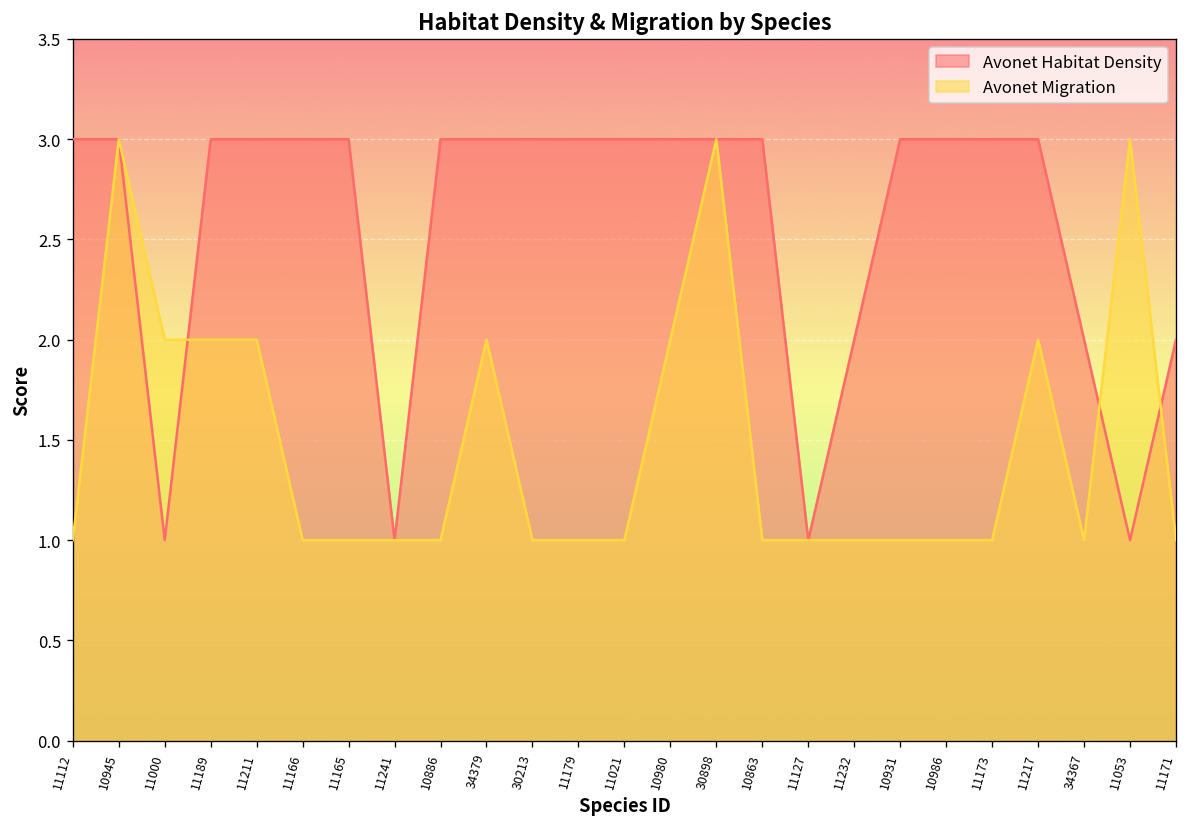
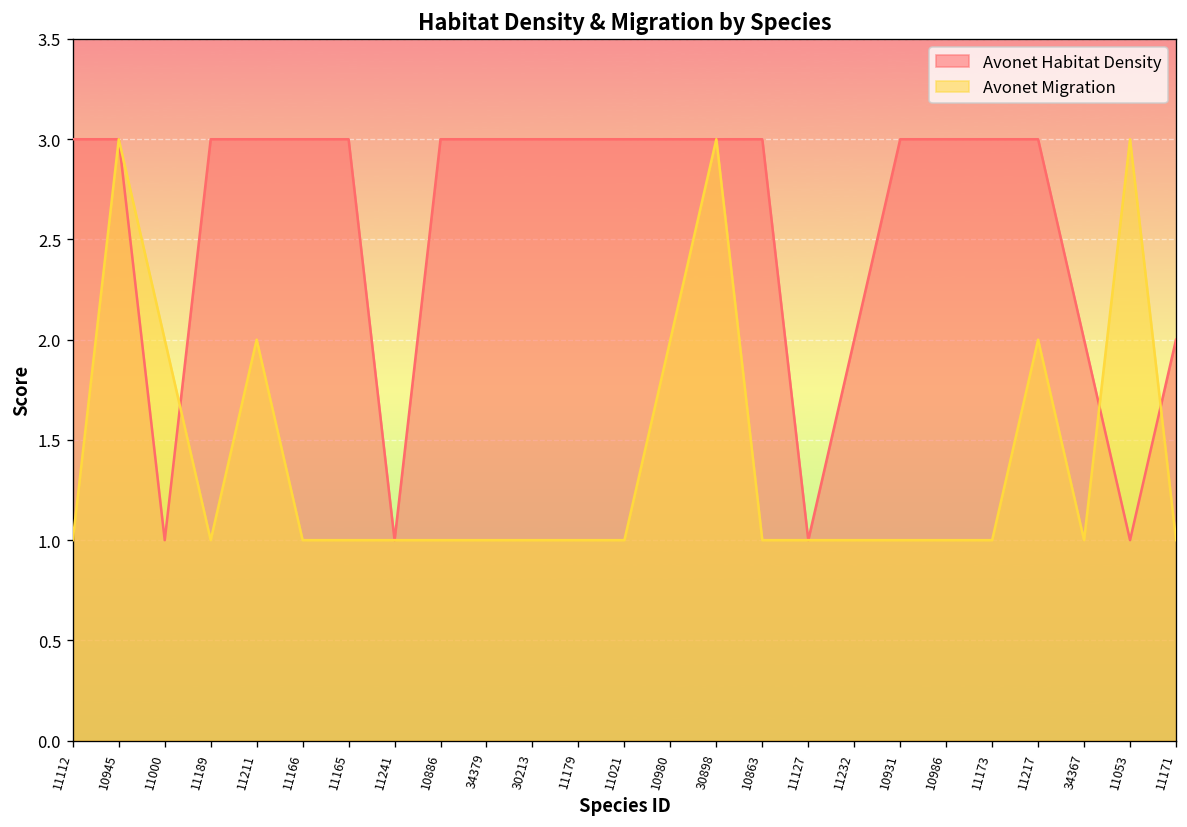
Avonet Migration, 11189: 2 -> 1
Avonet Migration, 34379: 2 -> 1
